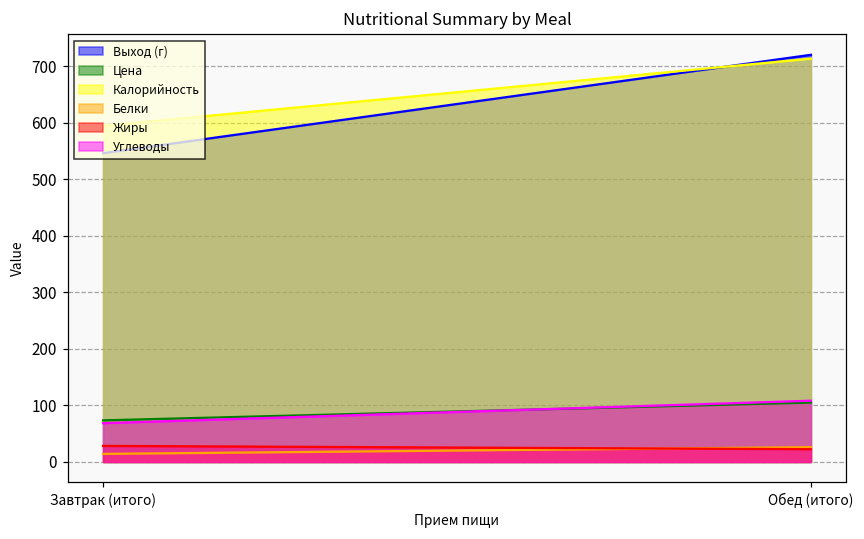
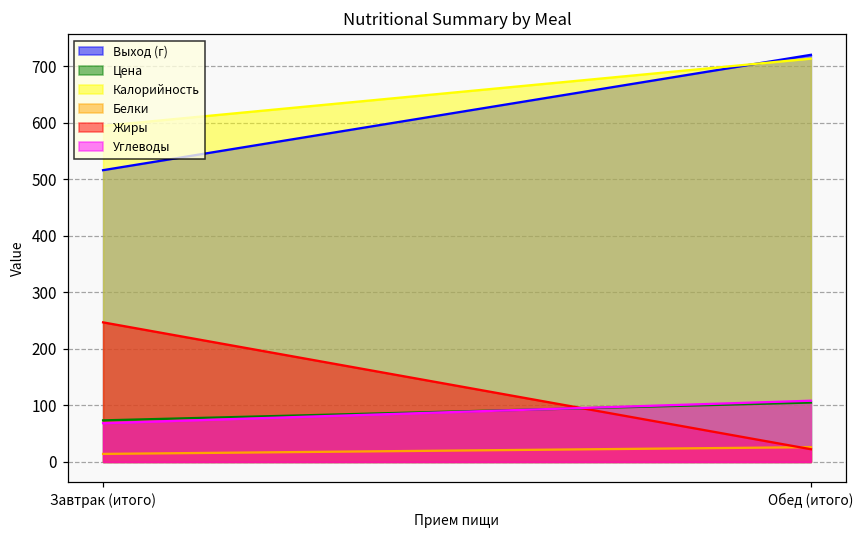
Выход (г), Завтрак (итого): 550 -> 520
Жиры, Завтрак (итого): 30 -> 250
